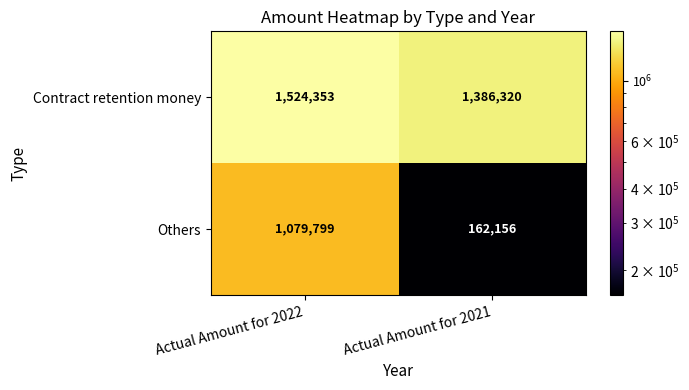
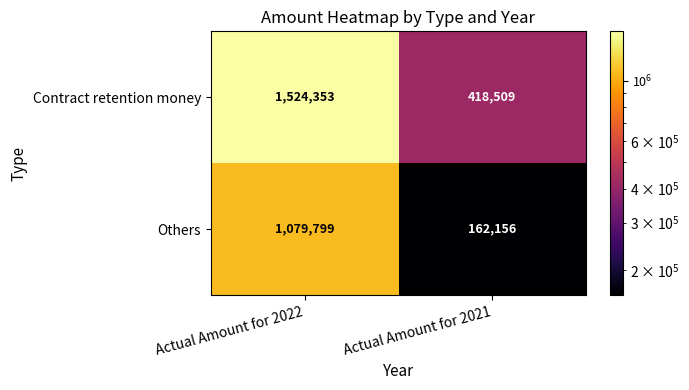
Contract retention money, Actual Amount for 2021: 1,386,320 -> 418,509
